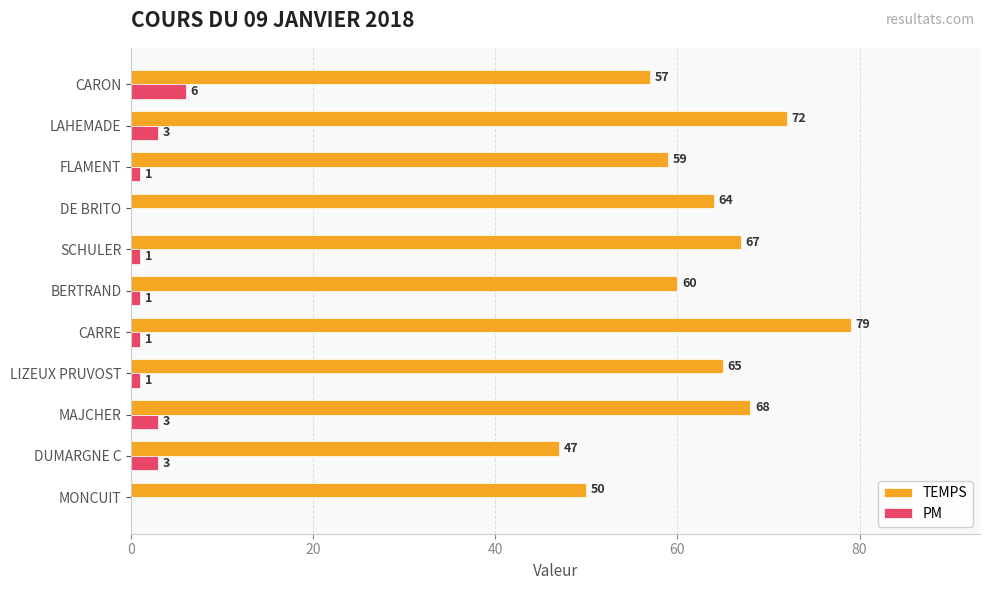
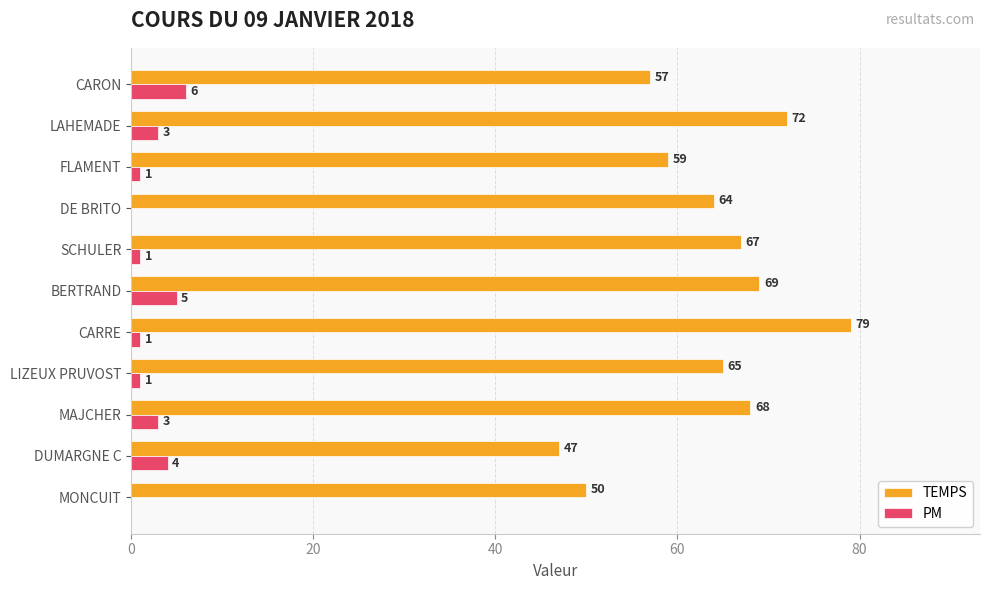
TEMPS, BERTRAND: 60 -> 69
PM, BERTRAND: 1 -> 5
PM, DUMARGNE C: 3 -> 4
